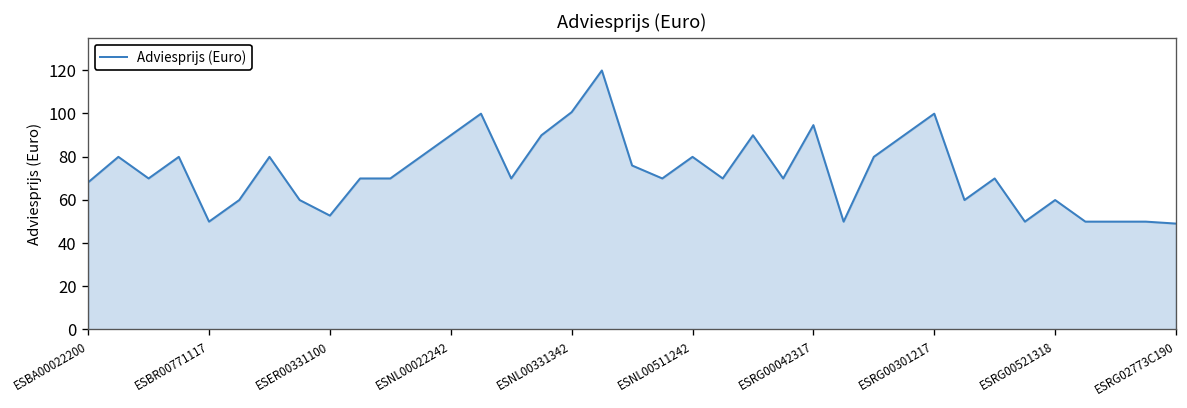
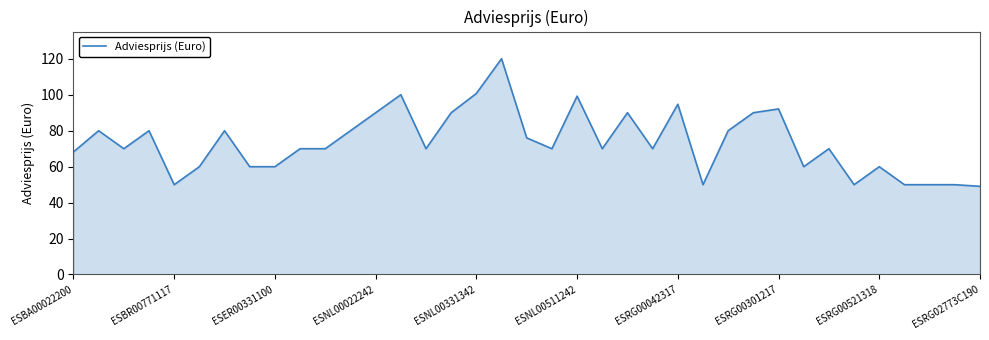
ESER00331100: 53 -> 60
ESNL00511242: 80 -> 99
ESRG00301217: 100 -> 92
